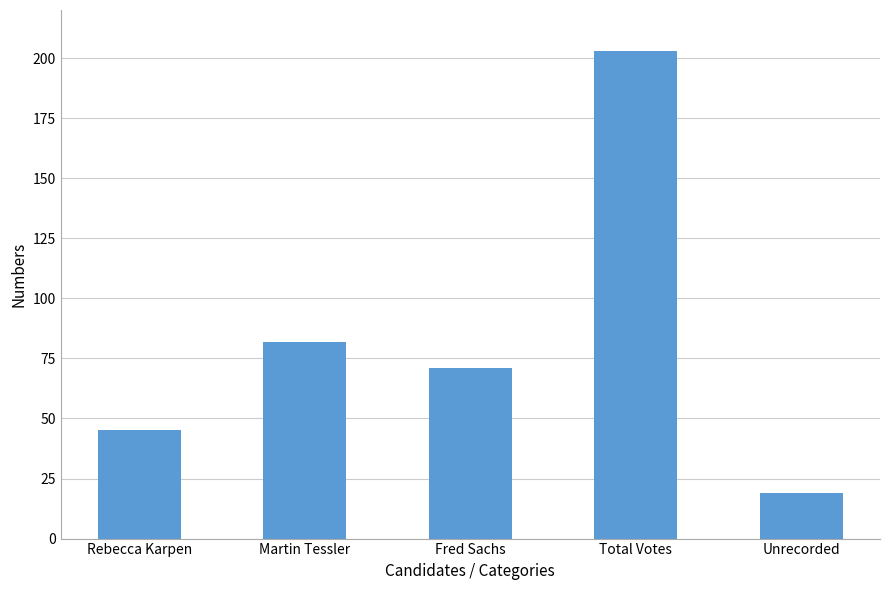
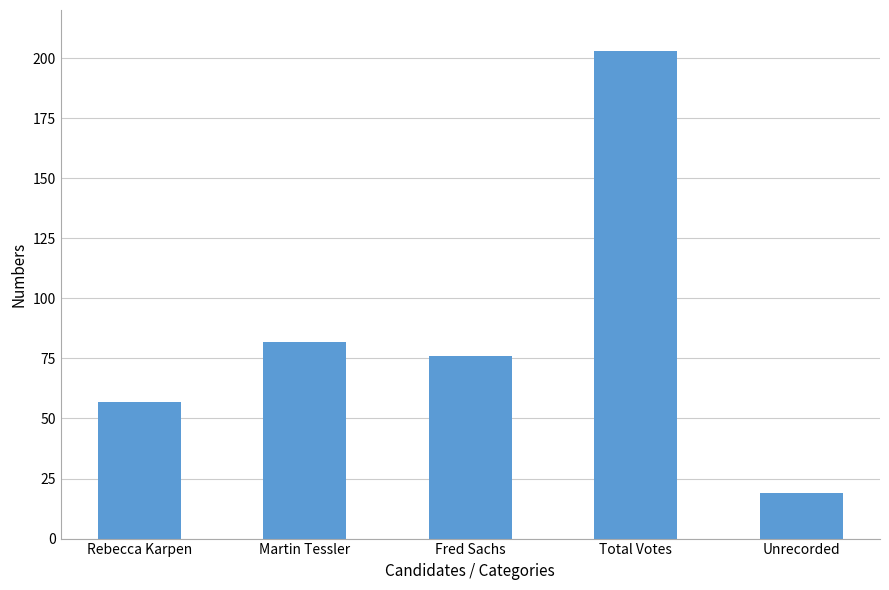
Rebecca Karpen: 45 -> 57
Fred Sachs: 71 -> 76
